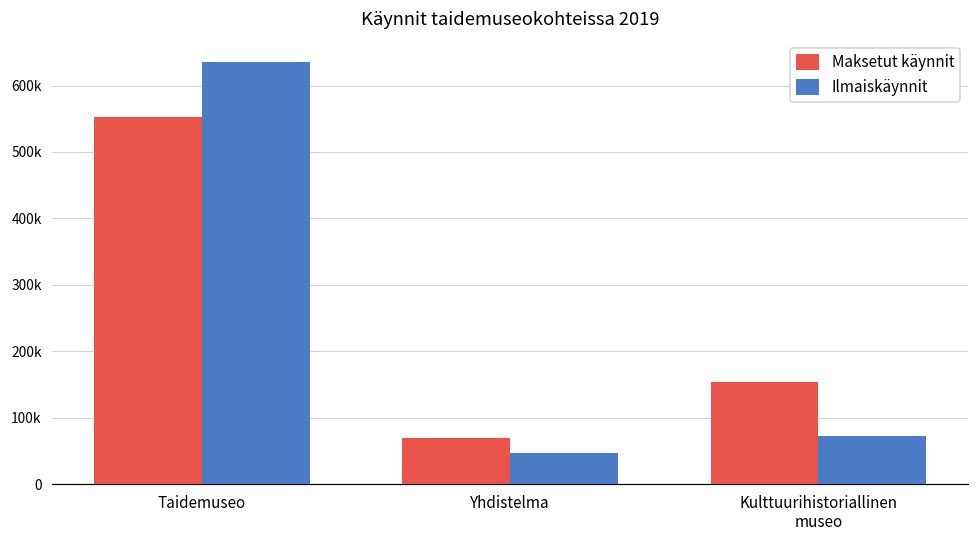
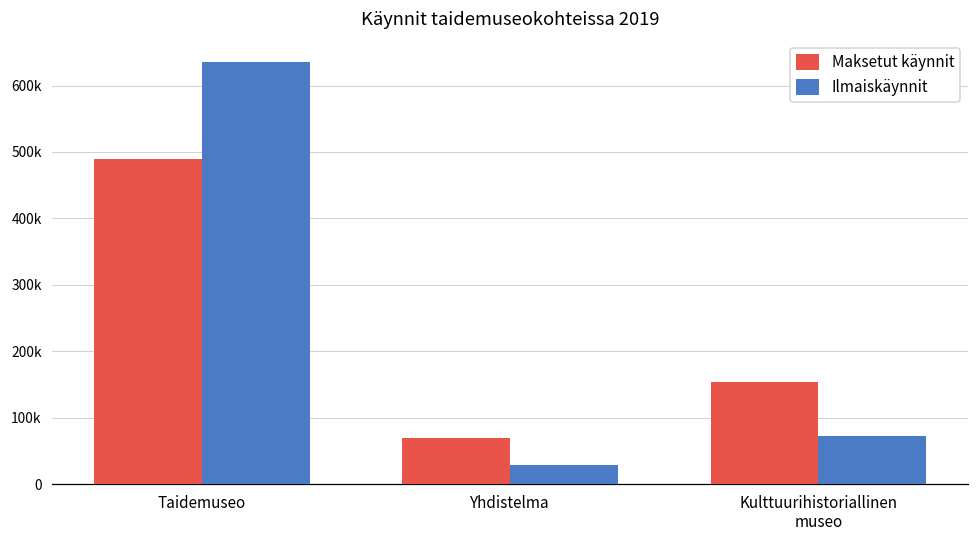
Maksetut käynnit, Taidemuseo: 550000 -> 490000
Ilmaiskäynnit, Yhdistelma: 50000 -> 30000
